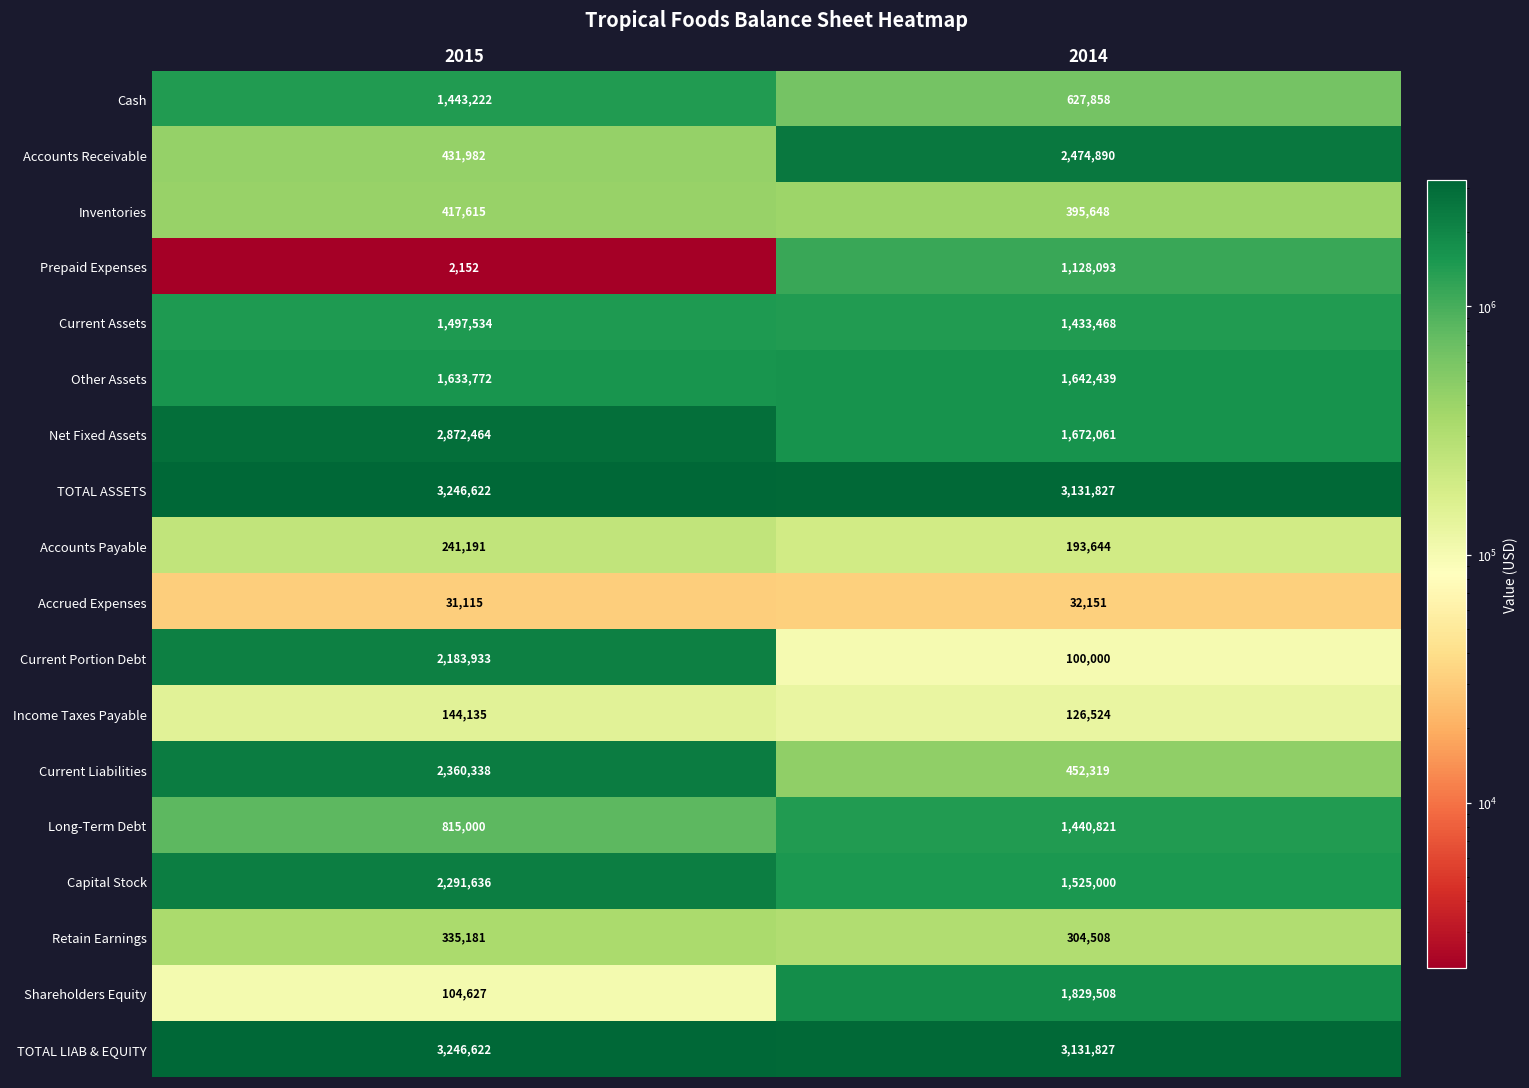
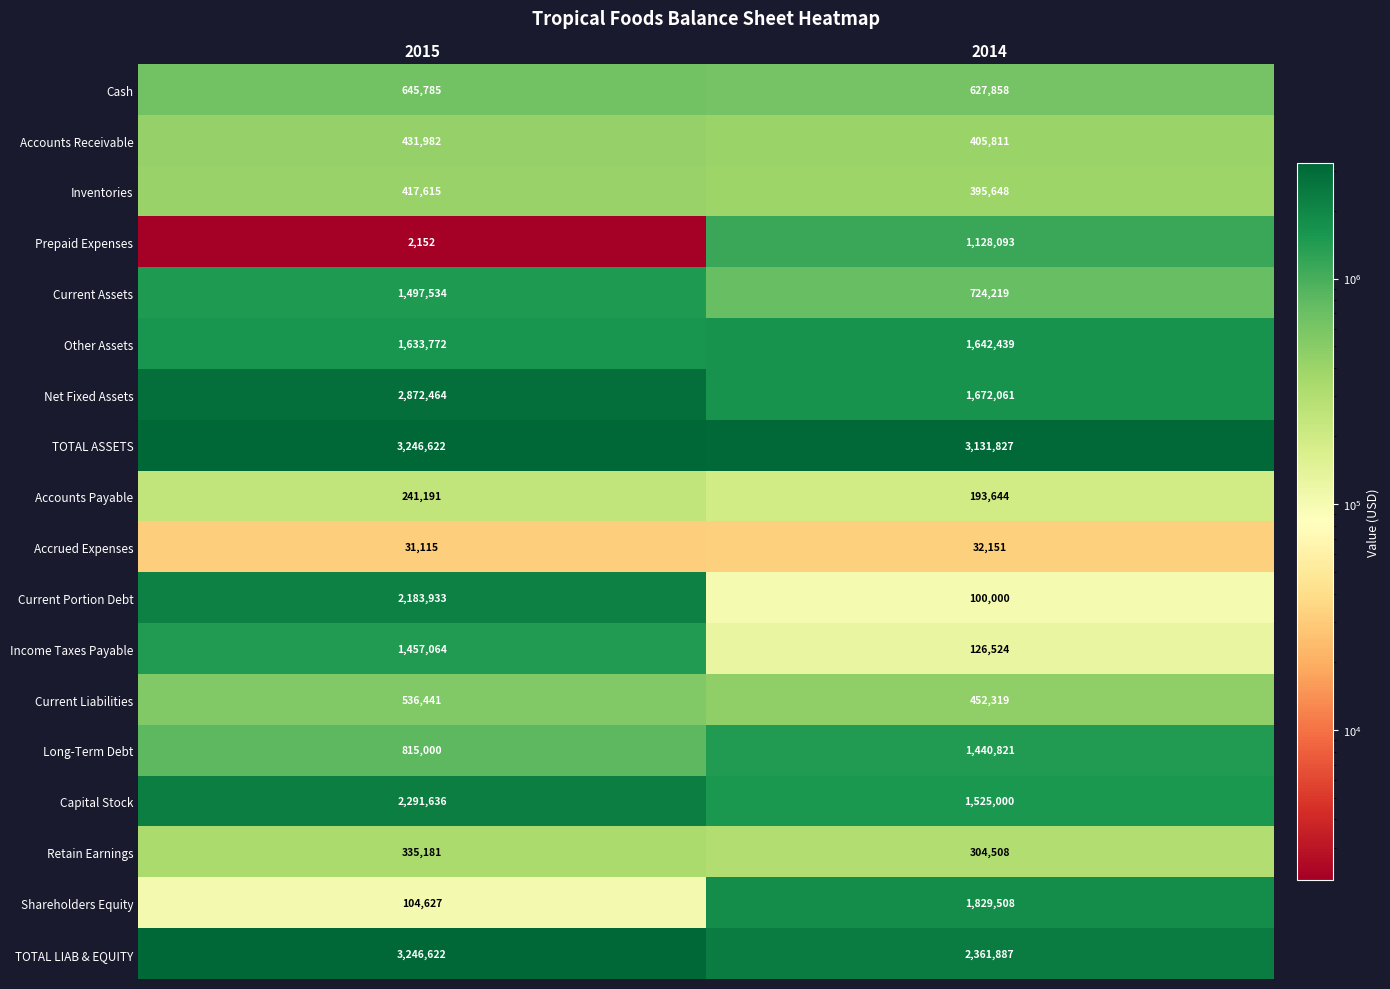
Cash, 2015: 1,443,222 -> 645,785
Accounts Receivable, 2014: 2,474,890 -> 405,811
Current Assets, 2014: 1,433,468 -> 724,219
Income Taxes Payable, 2015: 144,135 -> 1,457,064
Current Liabilities, 2015: 2,360,338 -> 536,441
TOTAL LIAB & EQUITY, 2014: 3,131,827 -> 2,361,887
